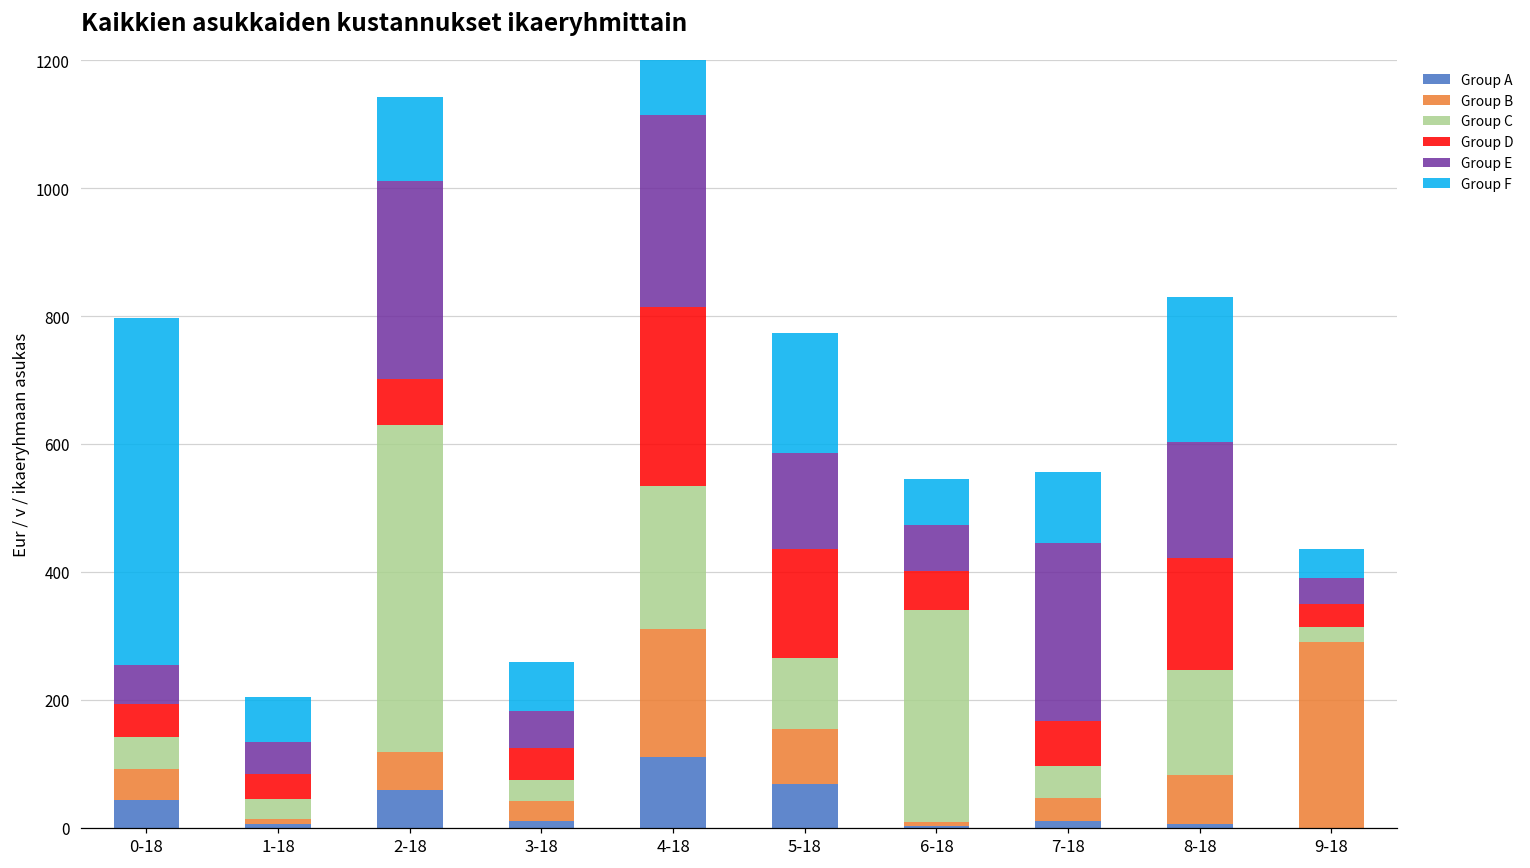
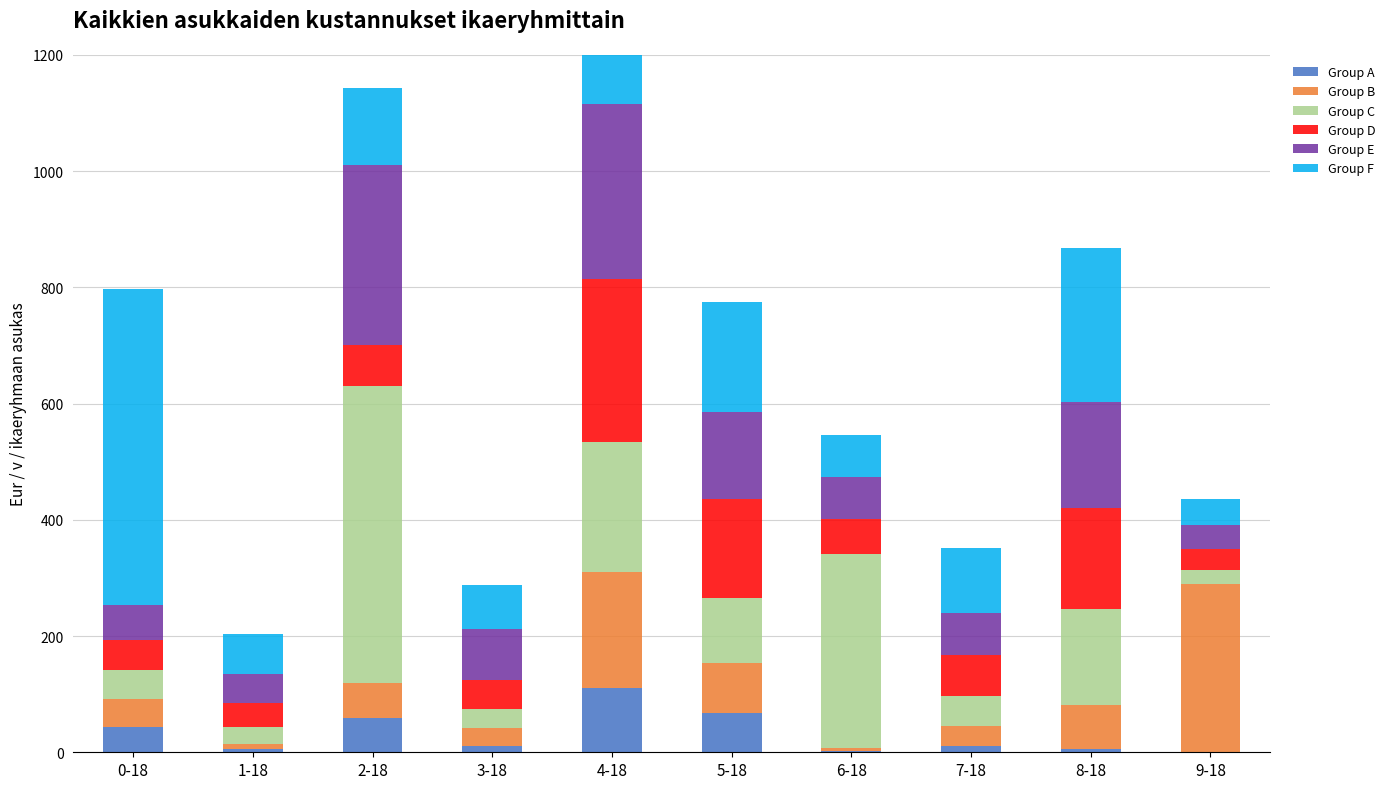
Group E, 3-18: 60 -> 90
Group E, 7-18: 280 -> 70
Group F, 8-18: 230 -> 260
